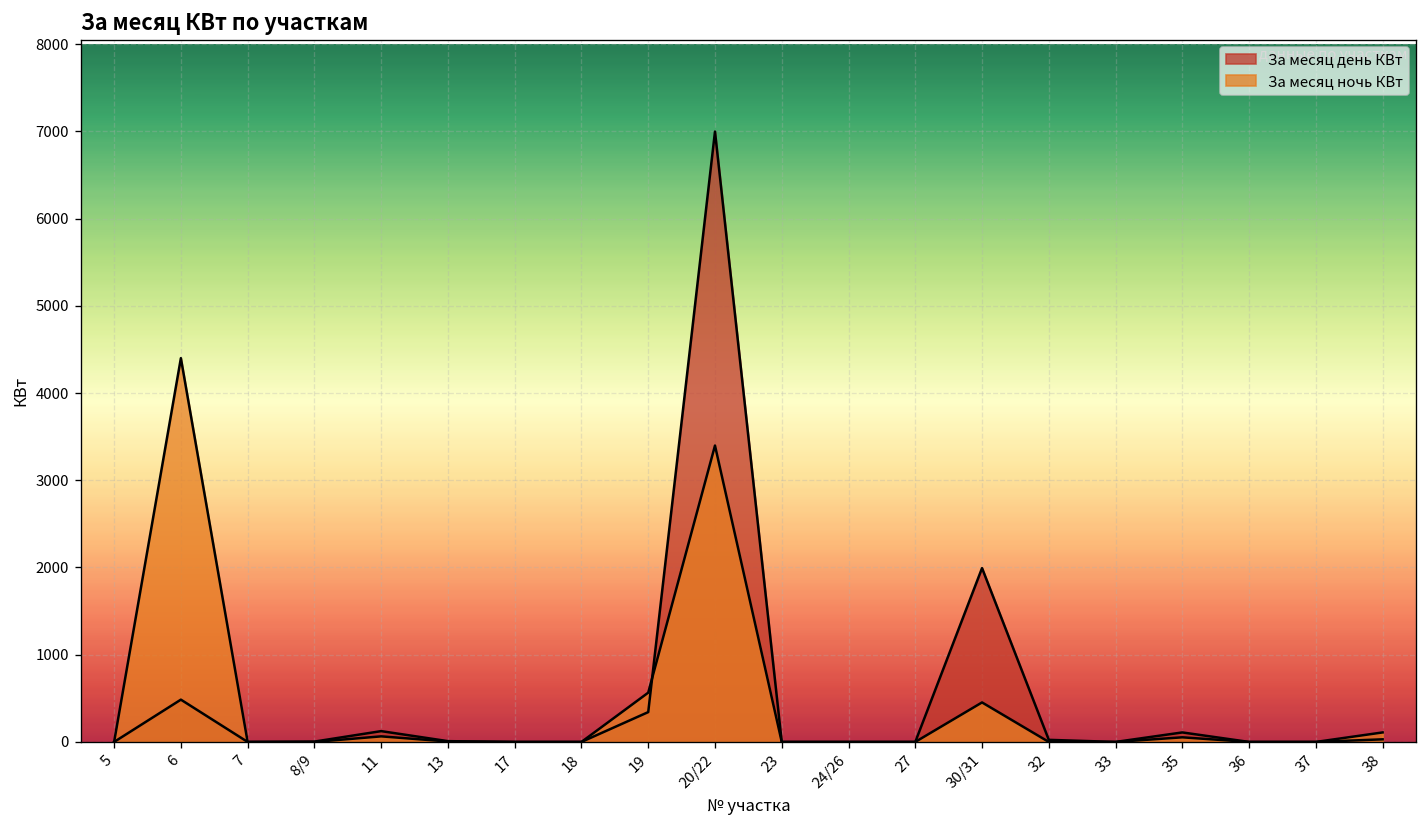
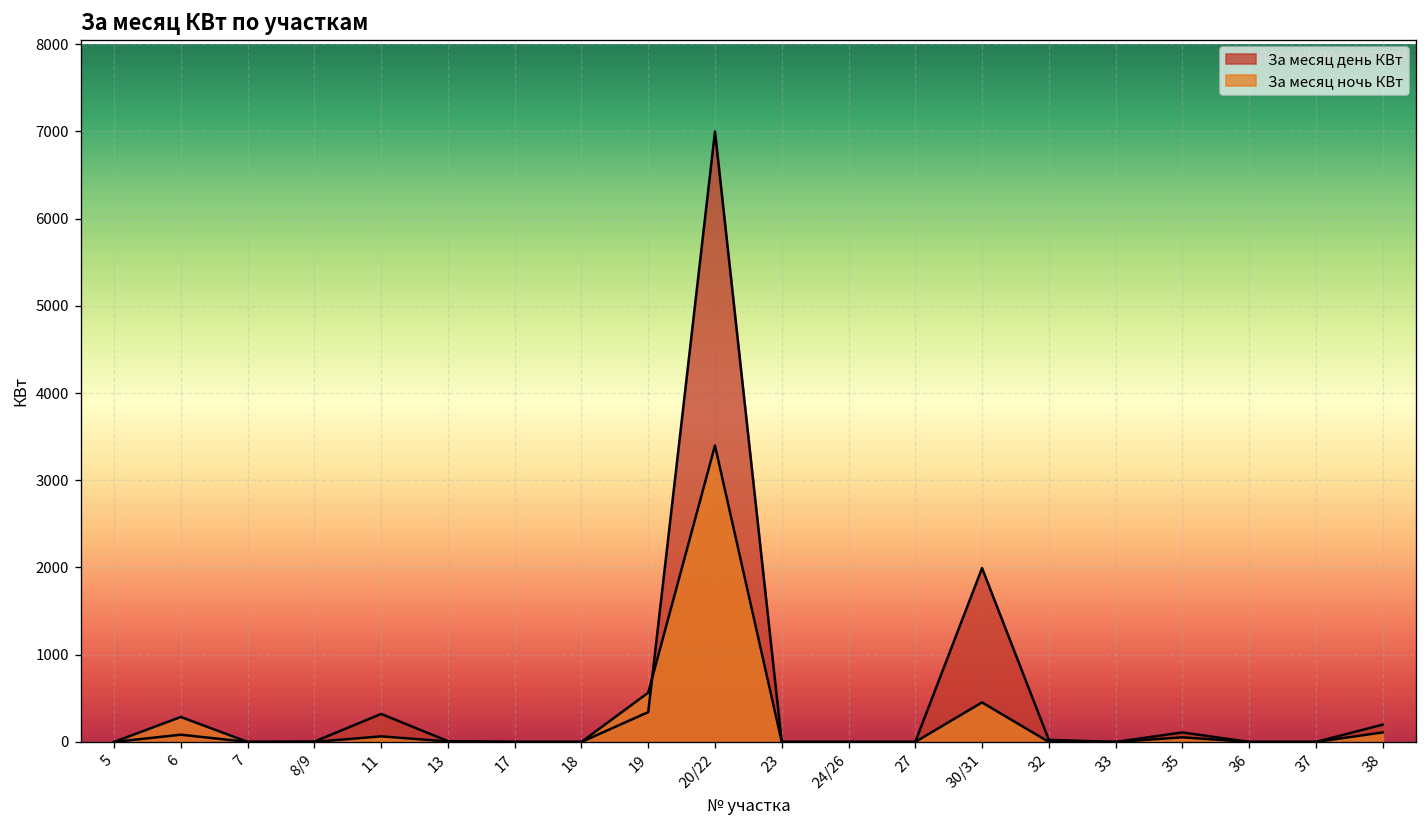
За месяц день КВт, 6: 500 -> 100
За месяц ночь КВт, 6: 4400 -> 300
За месяц день КВт, 11: 100 -> 300
За месяц день КВт, 38: 0 -> 200
